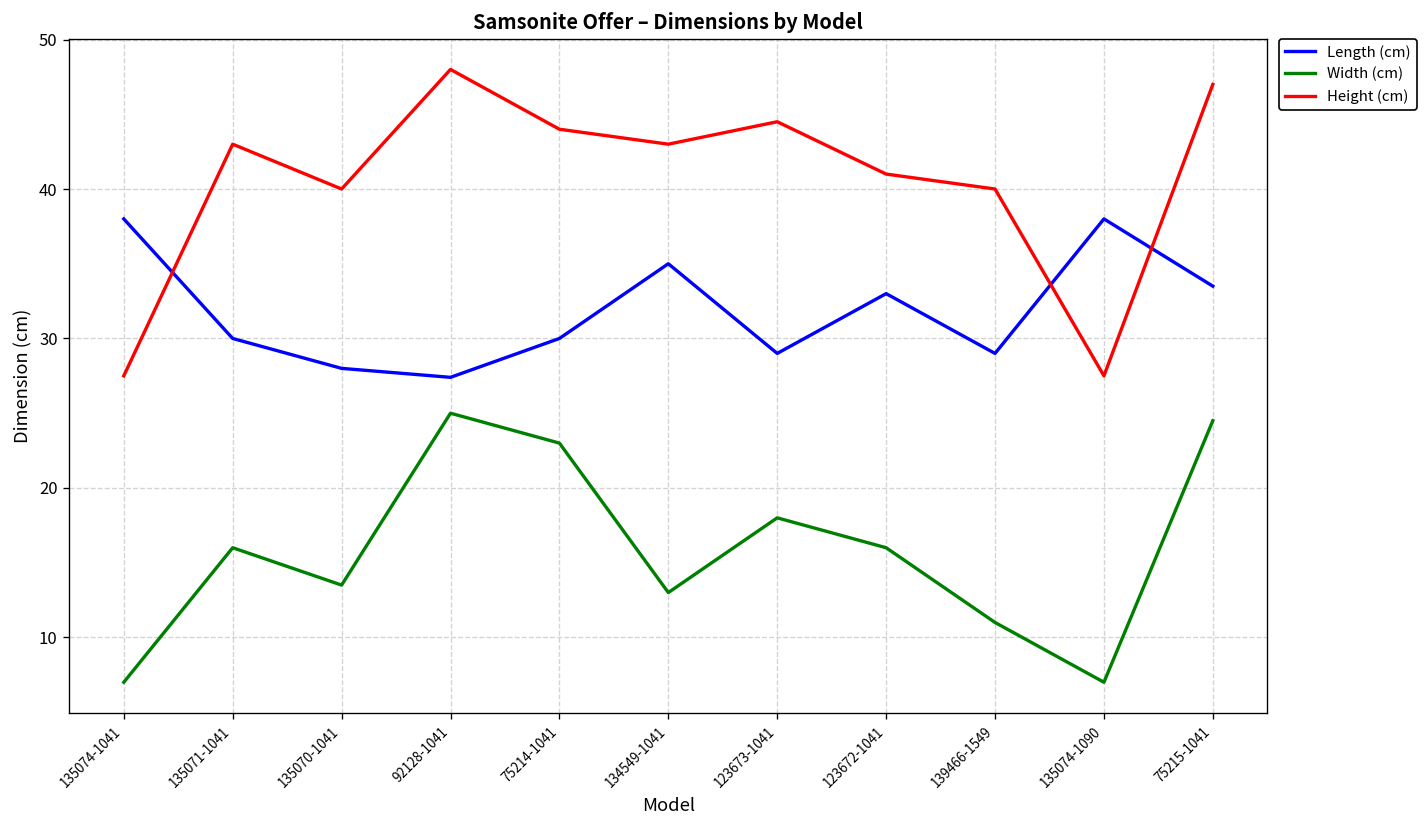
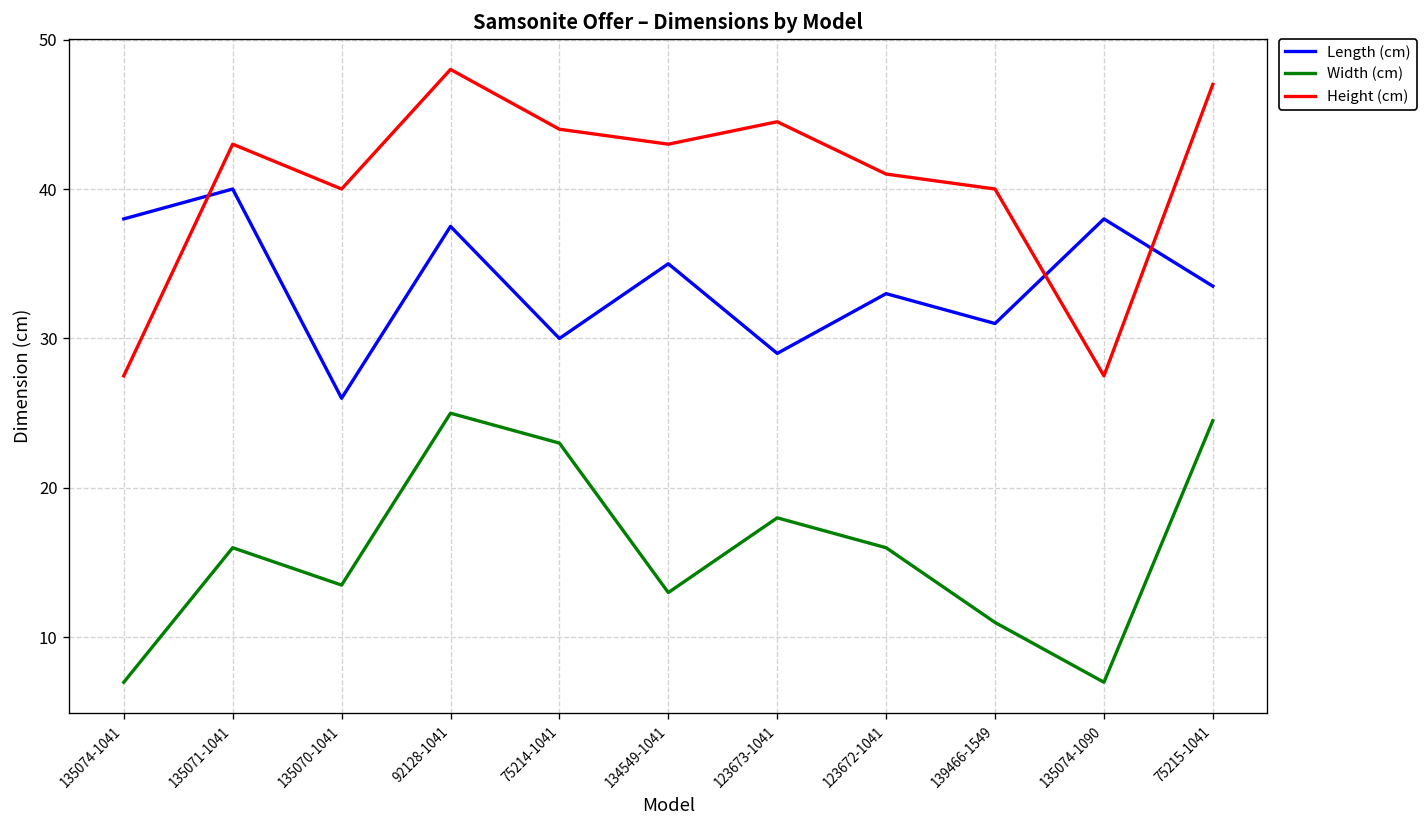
Length (cm), 135071-1041: 30 -> 40
Length (cm), 135070-1041: 28 -> 26
Length (cm), 92128-1041: 27.4 -> 37.5
Length (cm), 139466-1549: 29 -> 31
